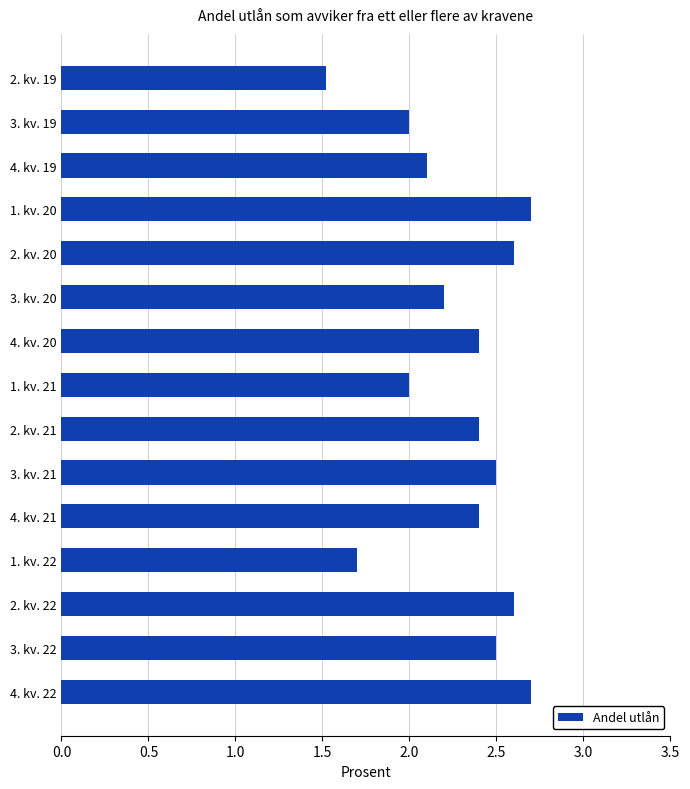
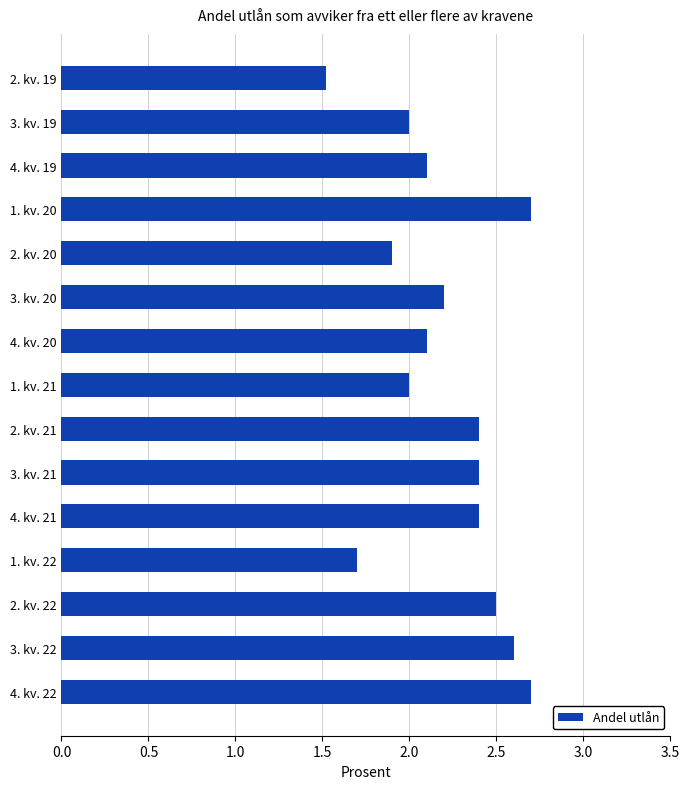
2. kv. 20: 2.6 -> 1.9
4. kv. 20: 2.4 -> 2.1
3. kv. 21: 2.5 -> 2.4
2. kv. 22: 2.6 -> 2.5
3. kv. 22: 2.5 -> 2.6
